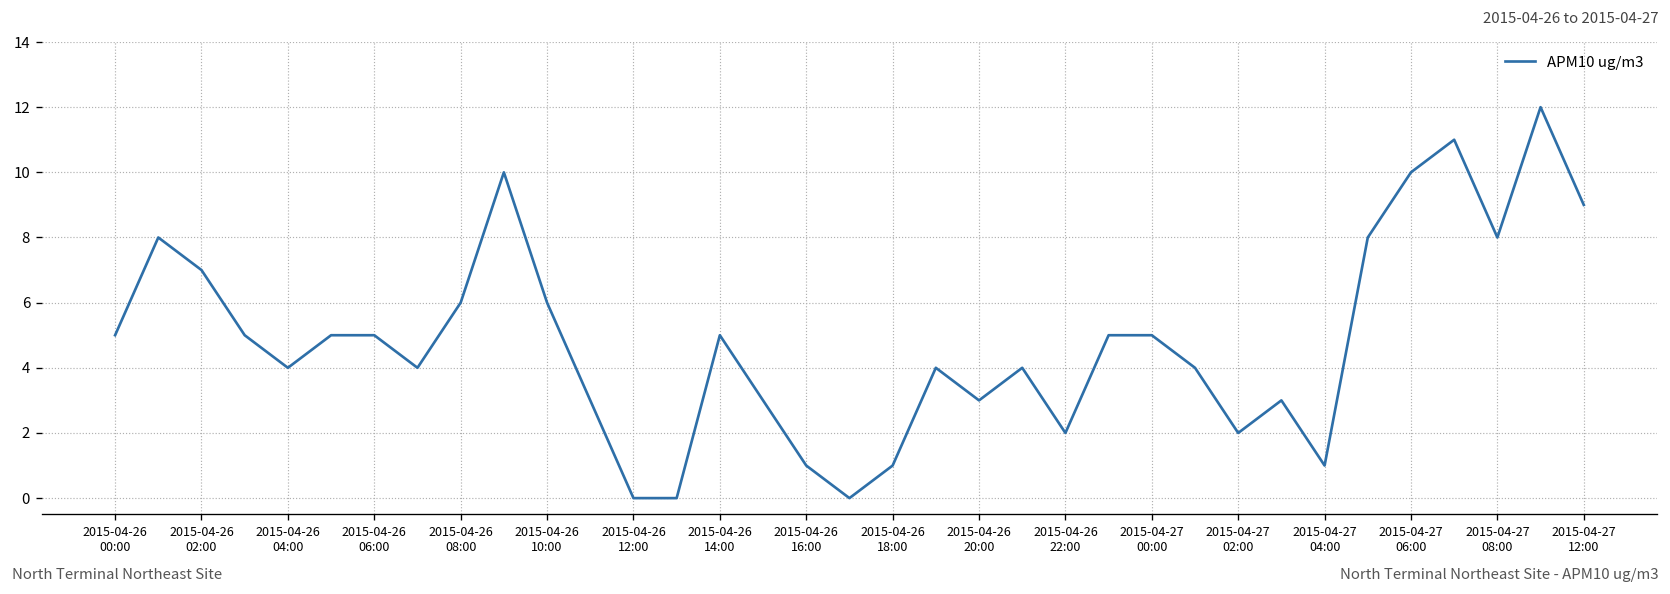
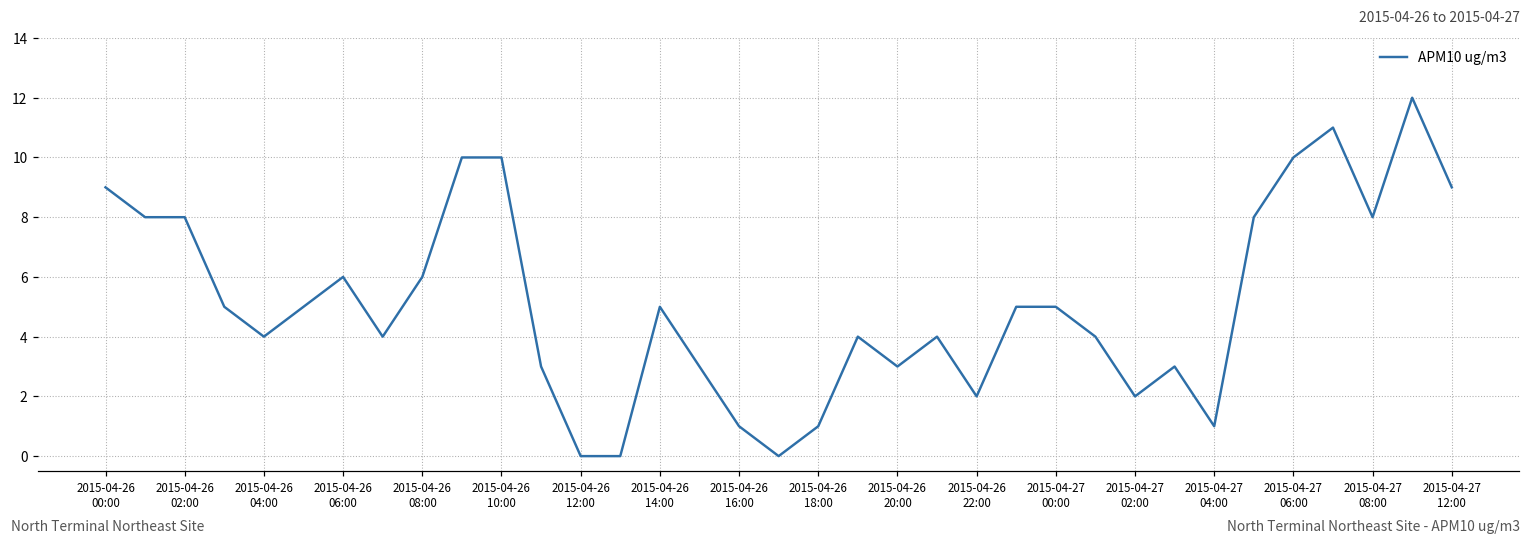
2015-04-26 00:00: 5 -> 9
2015-04-26 02:00: 7 -> 8
2015-04-26 06:00: 5 -> 6
2015-04-26 10:00: 6 -> 10
